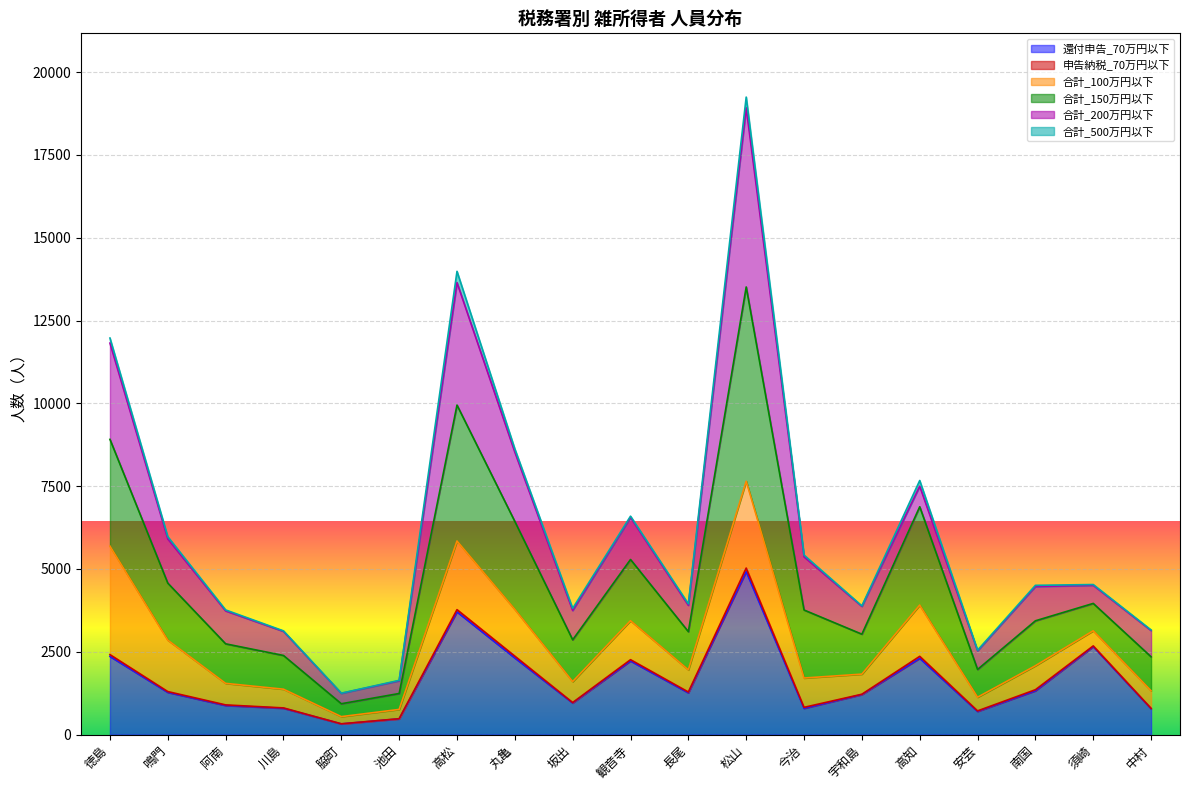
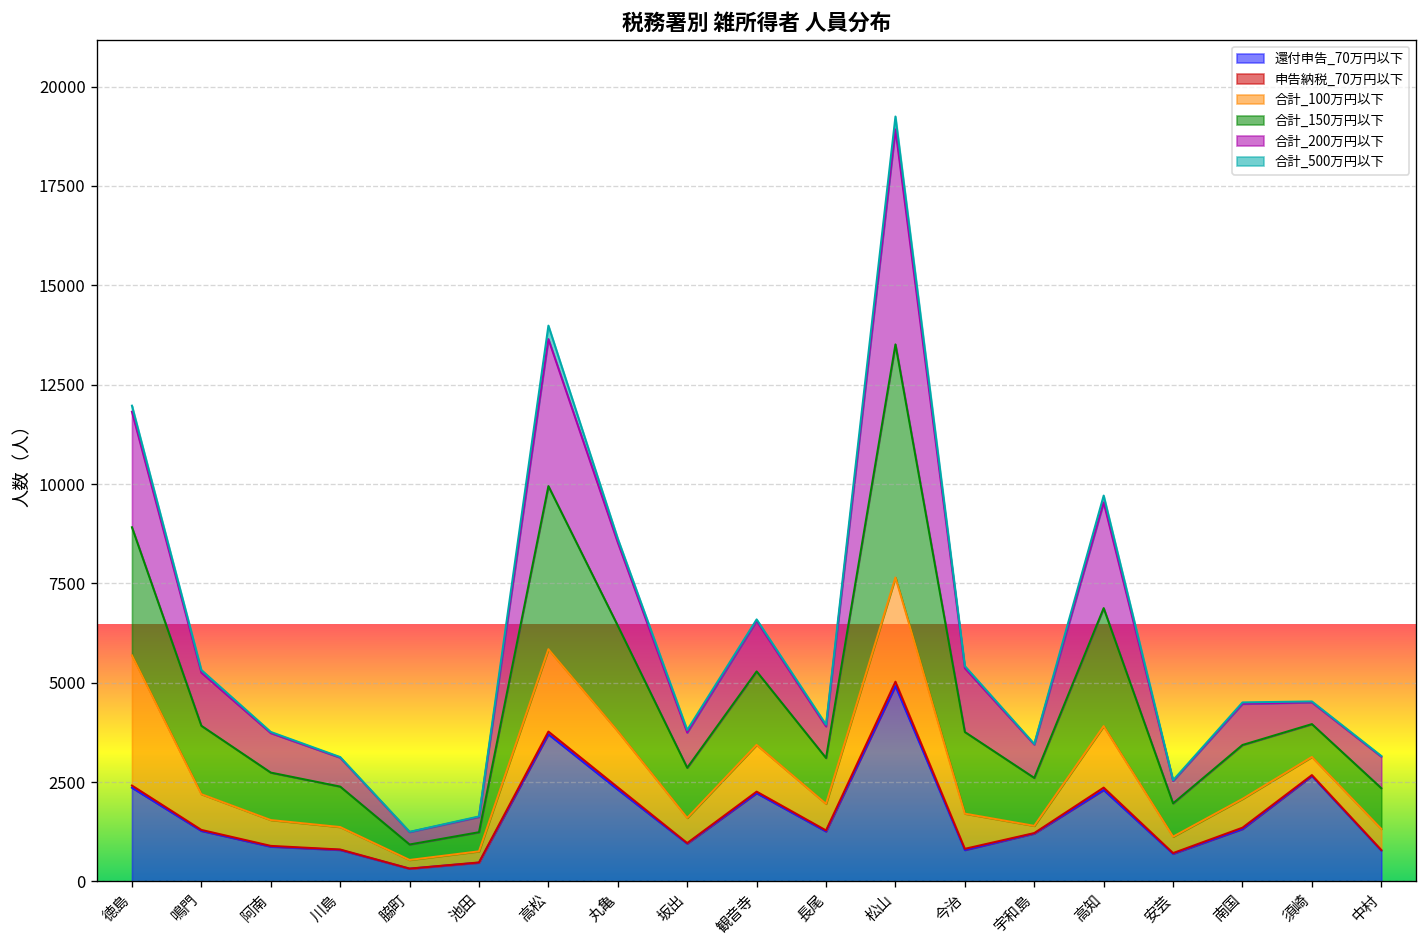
合計_100万円以下, 鳴門: 1600 -> 900
合計_100万円以下, 宇和島: 600 -> 200
合計_200万円以下, 高知: 600 -> 2700
